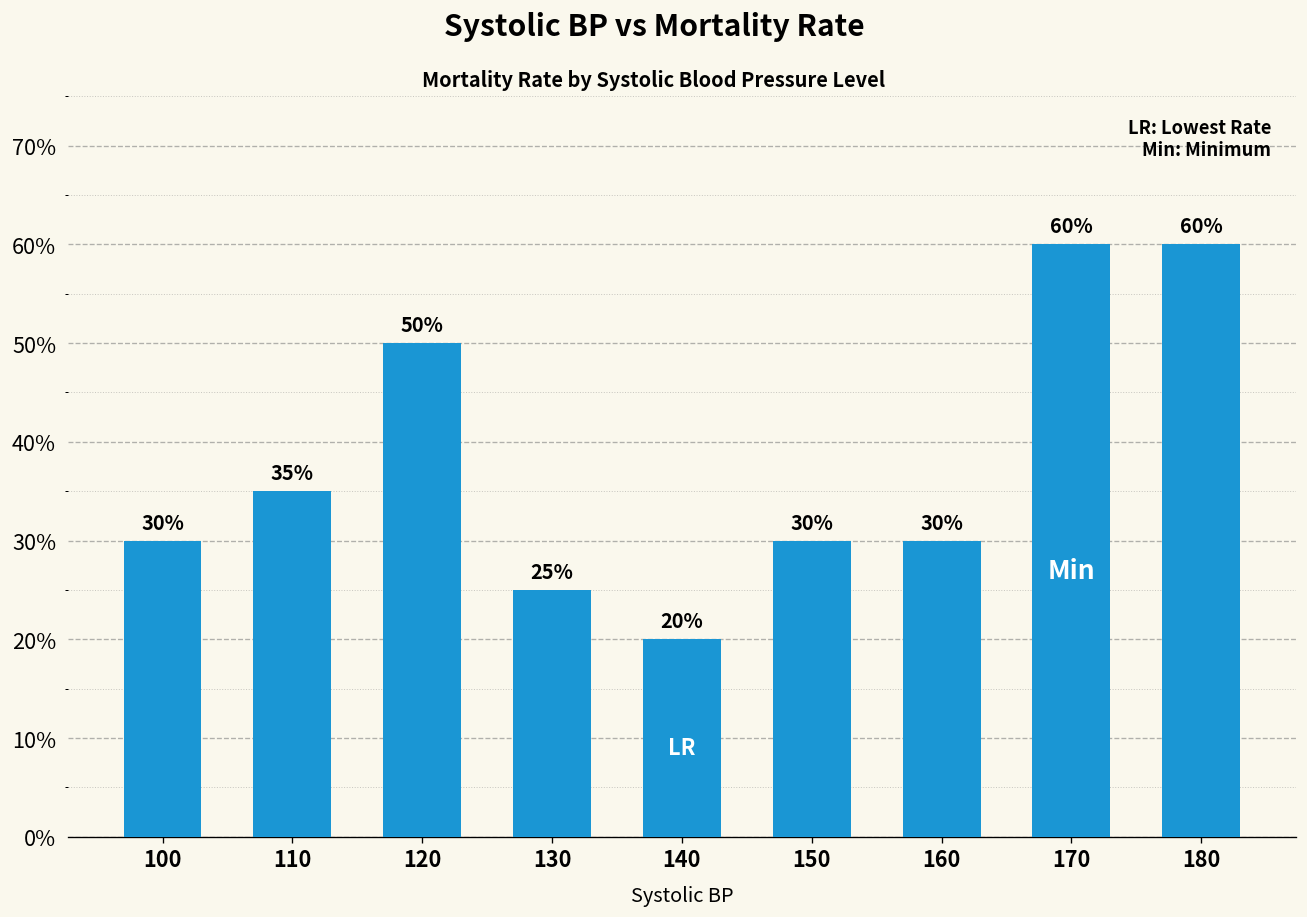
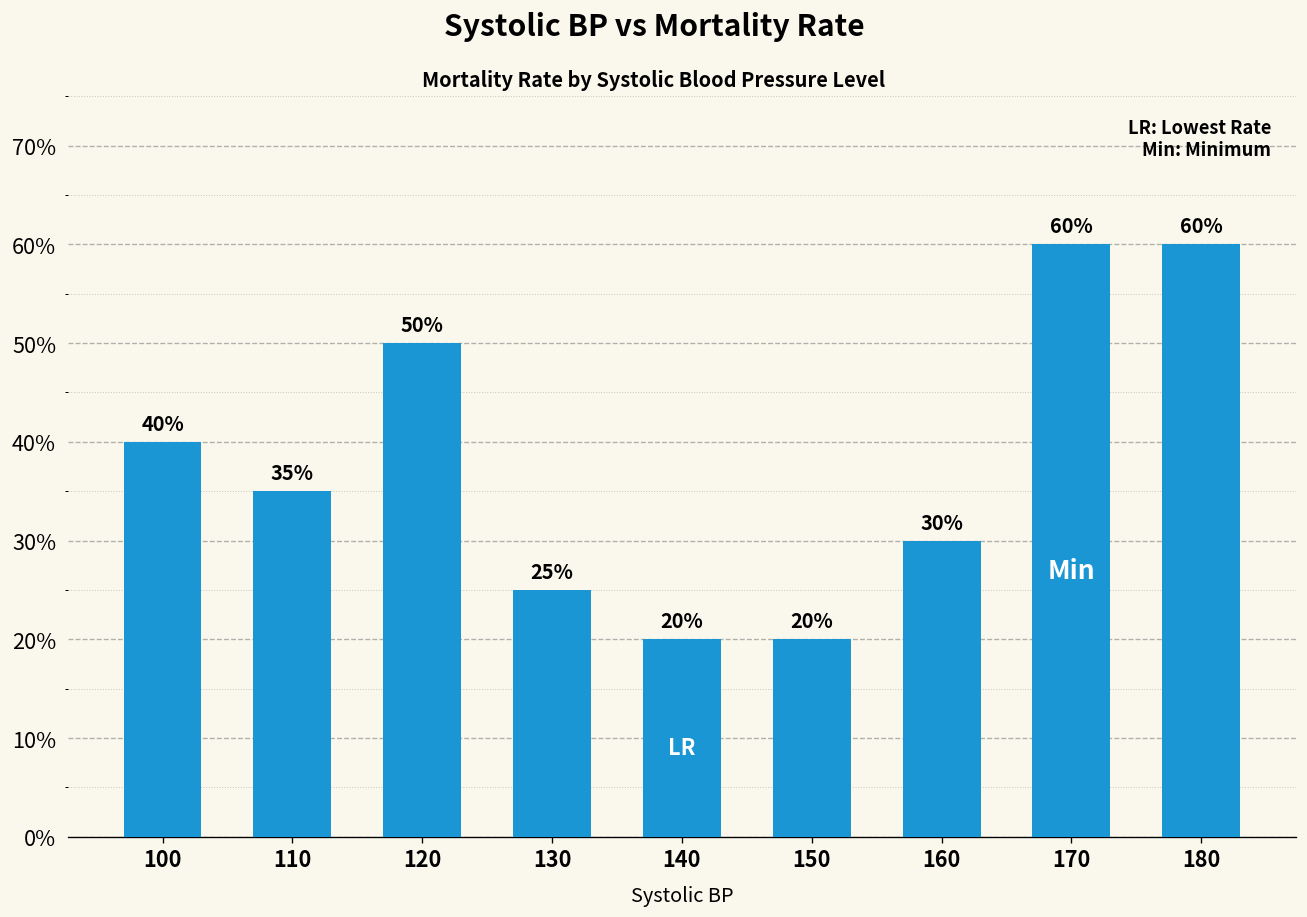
100: 30% -> 40%
150: 30% -> 20%
